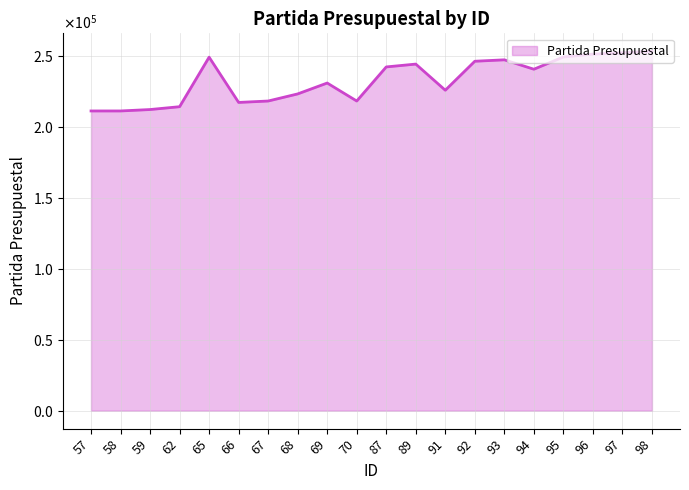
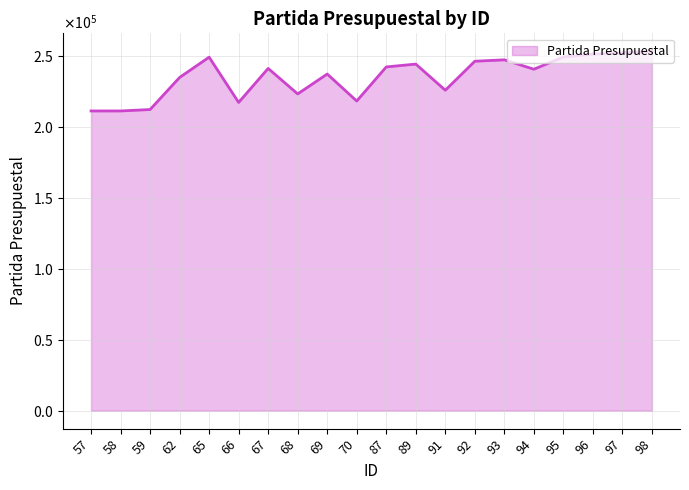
62: 214000 -> 235000
67: 218000 -> 241000
69: 231000 -> 237000
